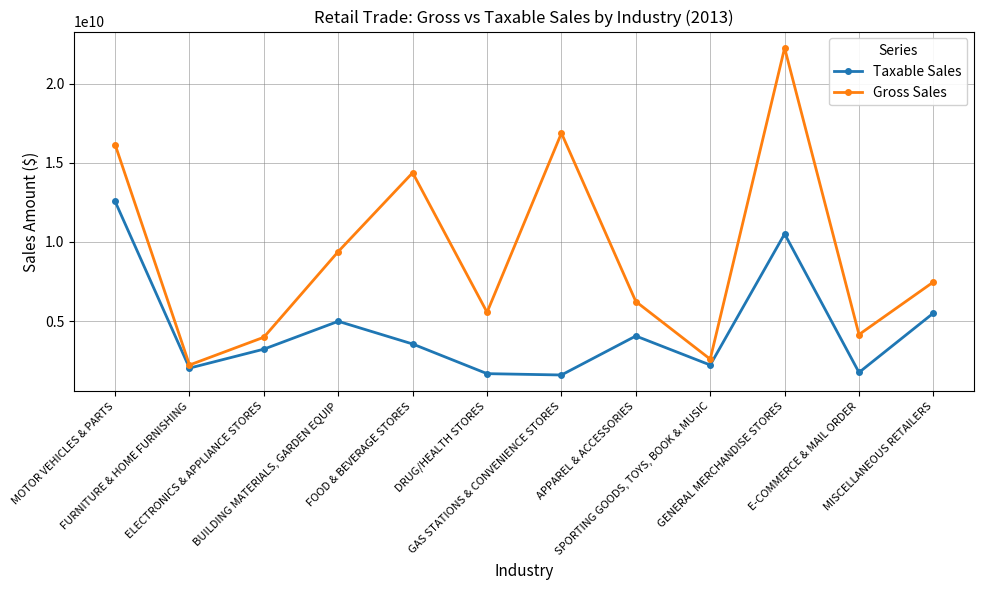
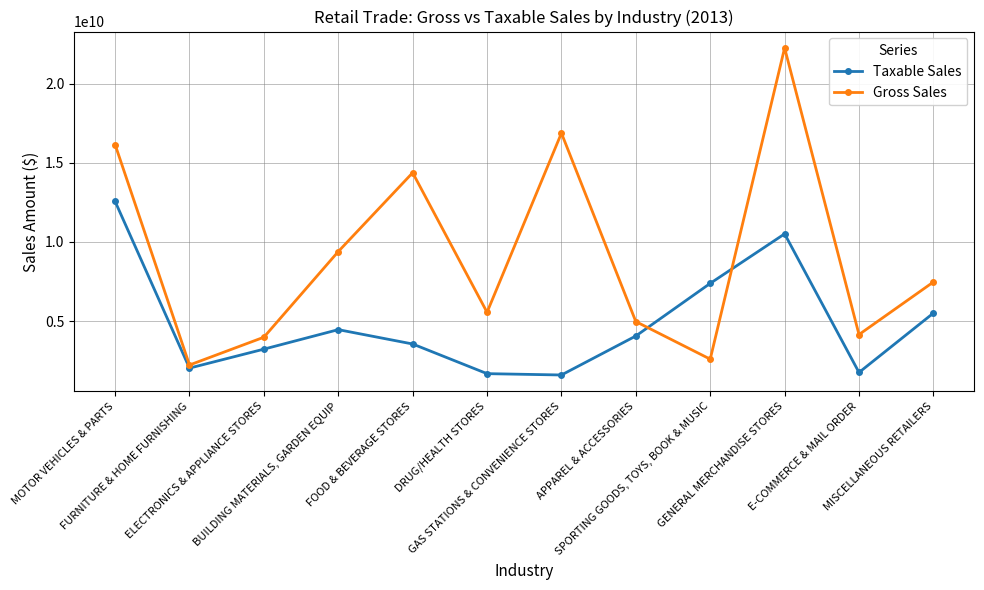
Taxable Sales, BUILDING MATERIALS, GARDEN EQUIP: 5000000000 -> 4500000000
Gross Sales, APPAREL & ACCESSORIES: 6200000000 -> 5000000000
Taxable Sales, SPORTING GOODS, TOYS, BOOK & MUSIC: 2200000000 -> 7400000000
